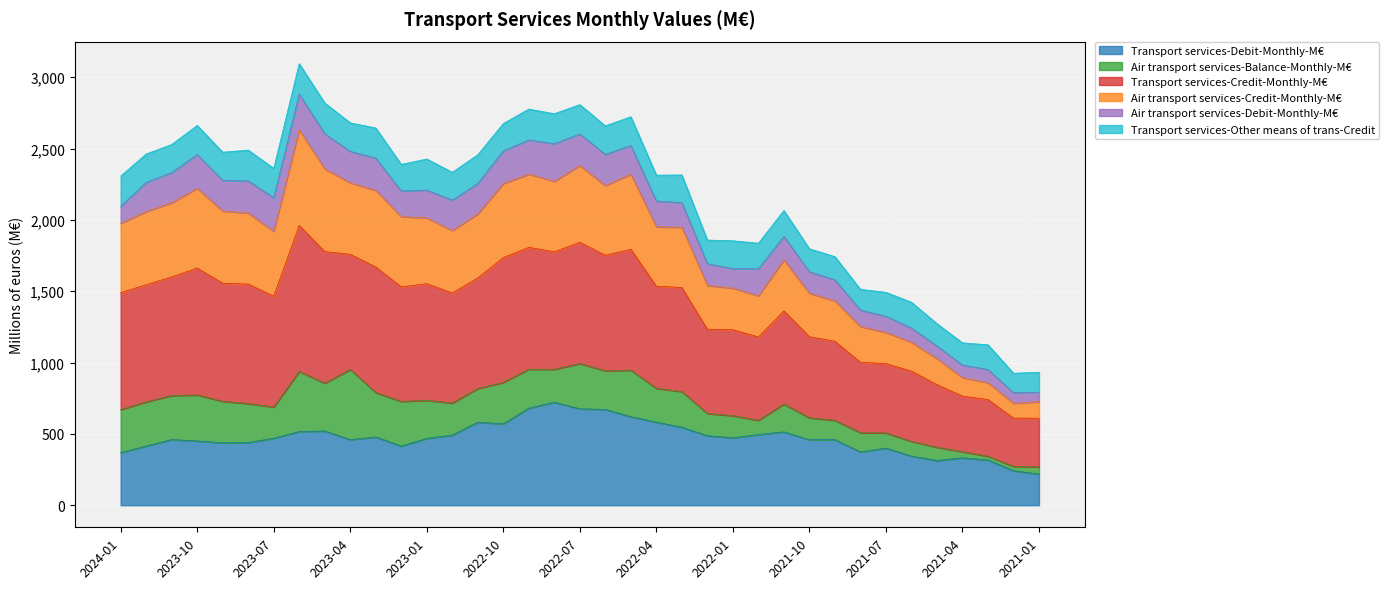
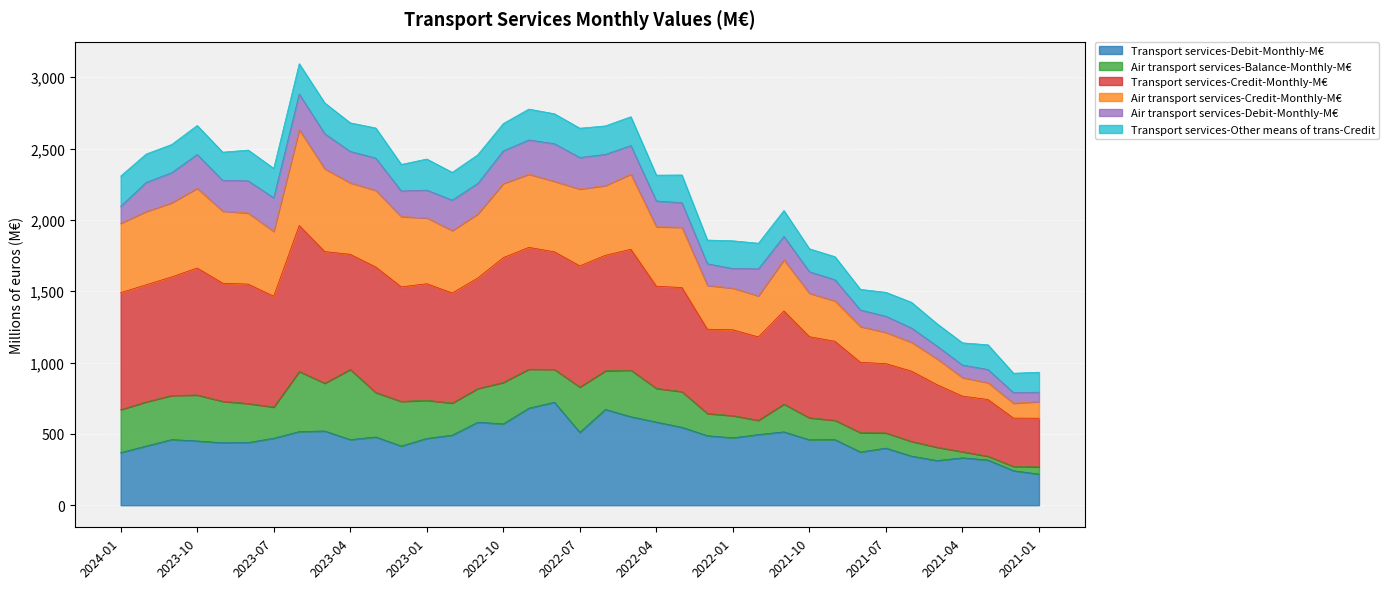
Transport services-Debit-Monthly-M€, 2022-07: 680 -> 510
